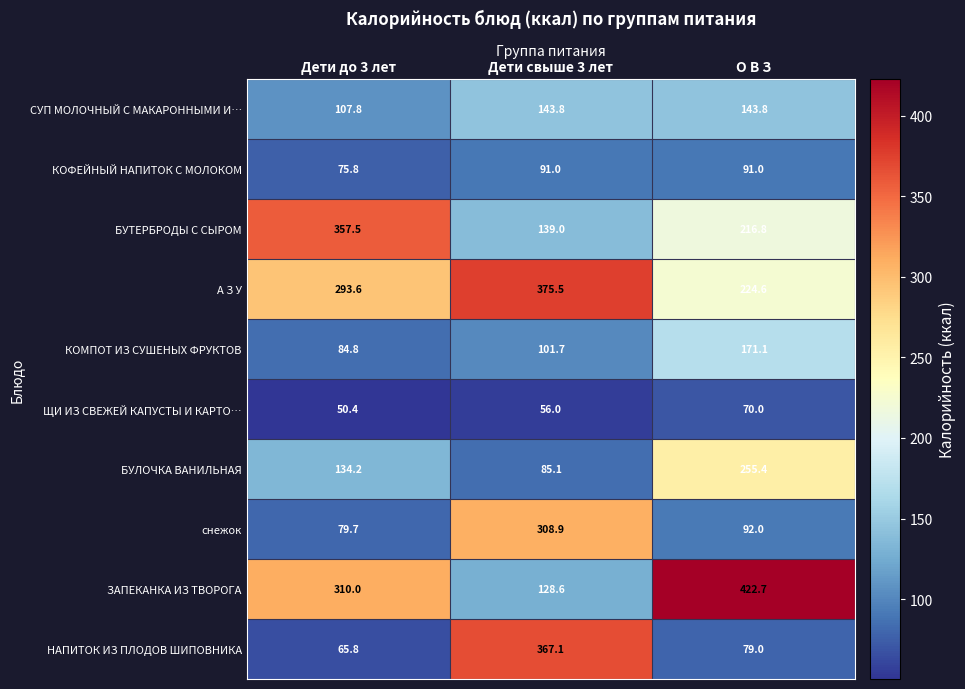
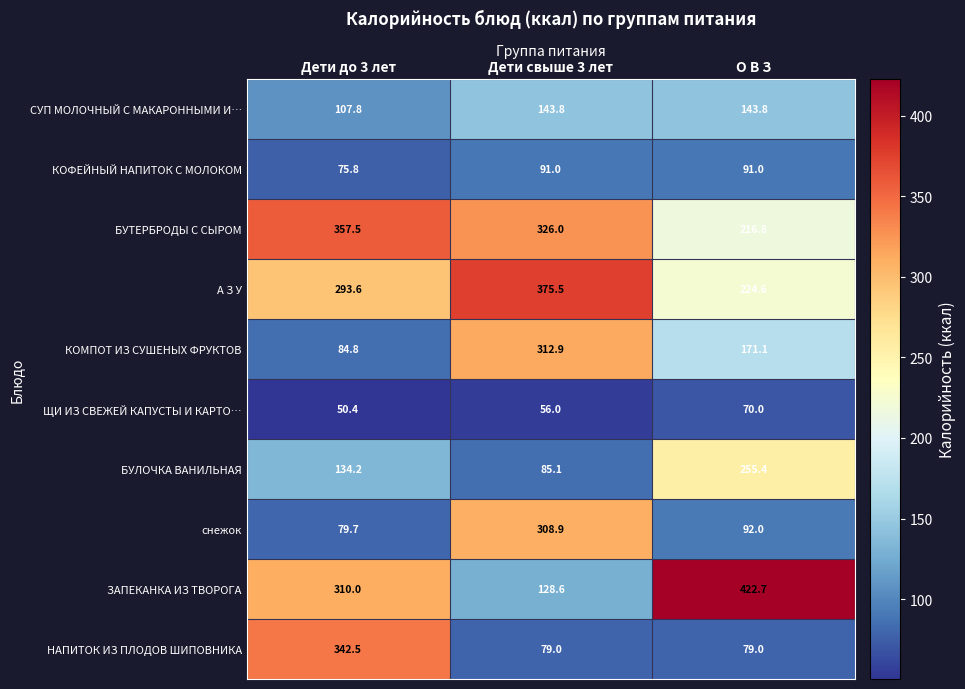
БУТЕРБРОДЫ С СЫРОМ, Дети свыше 3 лет: 139.0 -> 326.0
КОМПОТ ИЗ СУШЕНЫХ ФРУКТОВ, Дети свыше 3 лет: 101.7 -> 312.9
НАПИТОК ИЗ ПЛОДОВ ШИПОВНИКА, Дети до 3 лет: 65.8 -> 342.5
НАПИТОК ИЗ ПЛОДОВ ШИПОВНИКА, Дети свыше 3 лет: 367.1 -> 79.0
